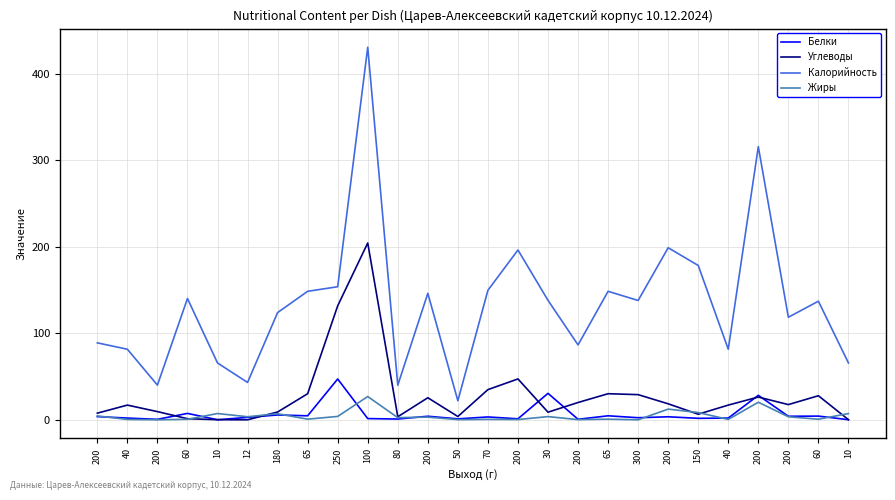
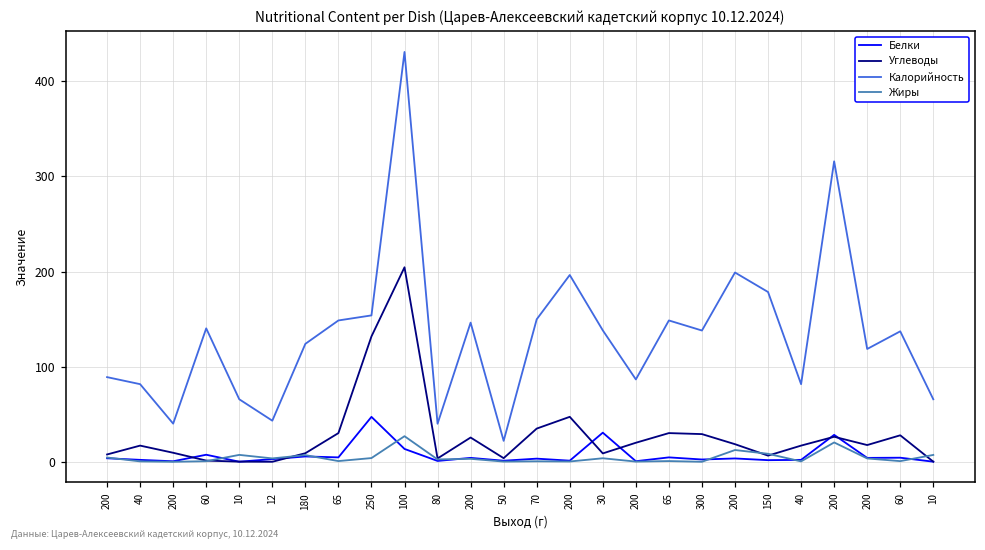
Белки, 100: 0 -> 10
